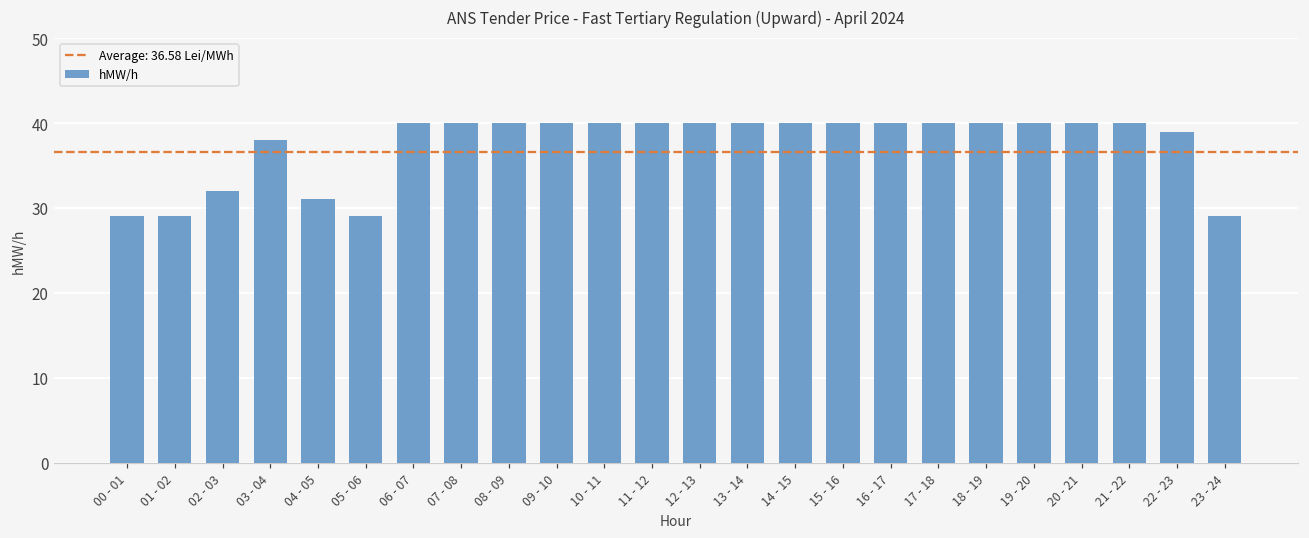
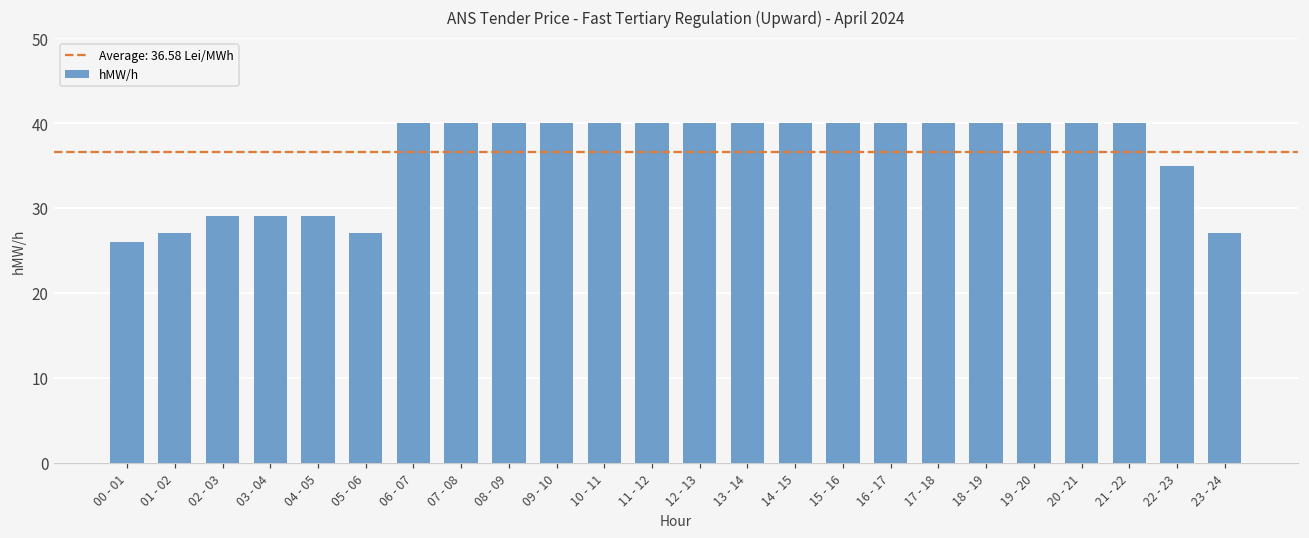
00 - 01: 29 -> 26
01 - 02: 29 -> 27
02 - 03: 32 -> 29
03 - 04: 38 -> 29
04 - 05: 31 -> 29
05 - 06: 29 -> 27
22 - 23: 39 -> 35
23 - 24: 29 -> 27
